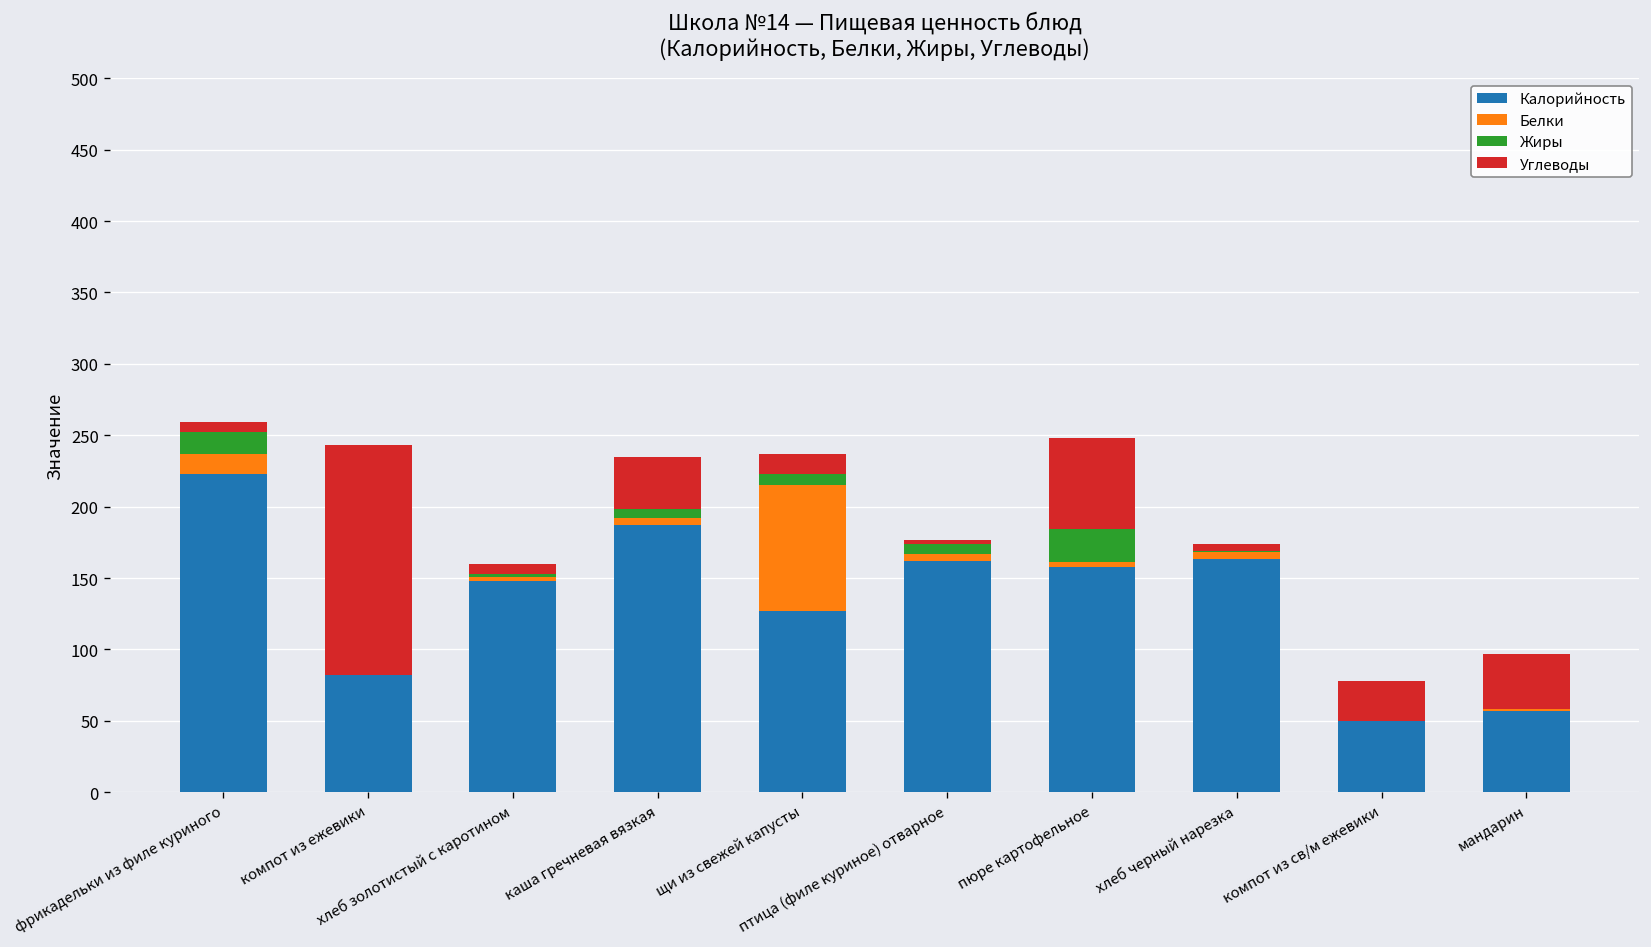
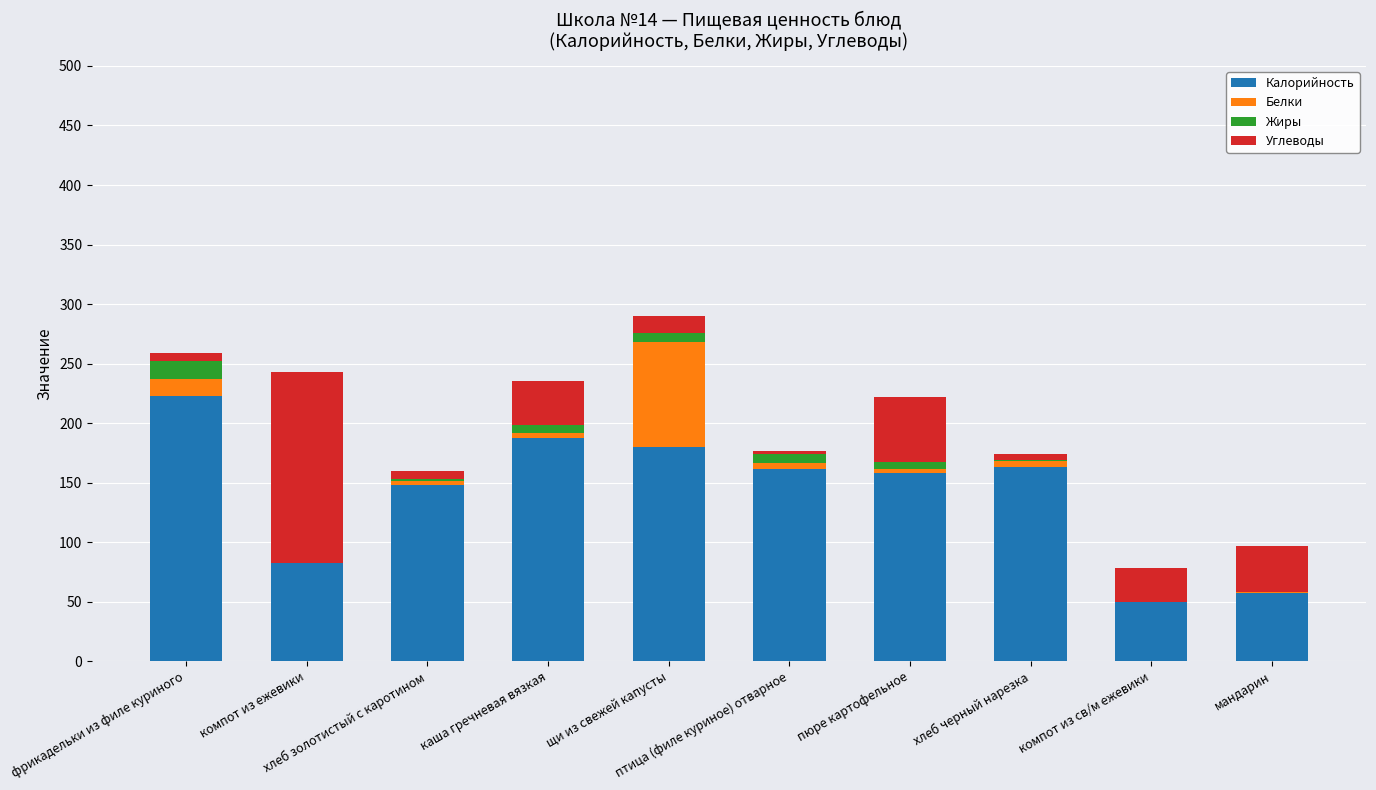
Калорийность, щи из свежей капусты: 127 -> 180
Жиры, пюре картофельное: 23 -> 6
Углеводы, пюре картофельное: 64 -> 55
